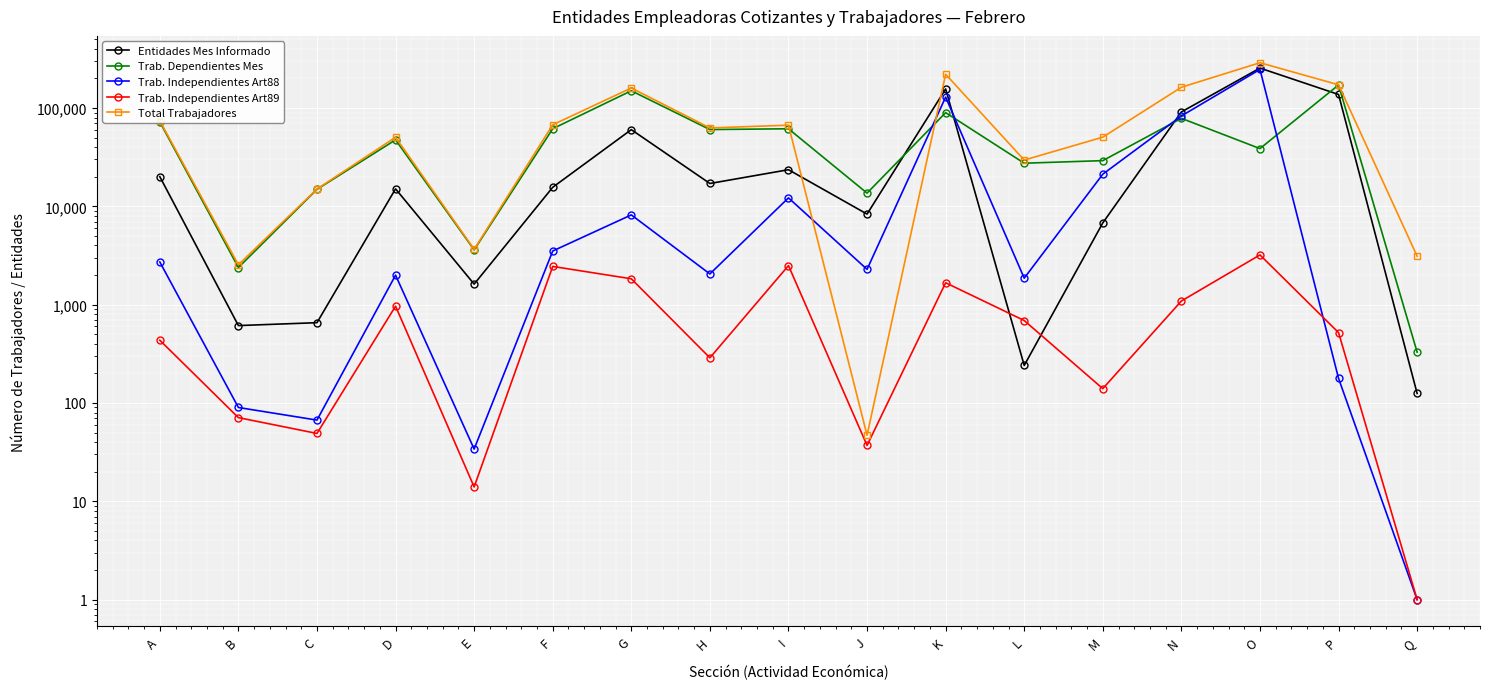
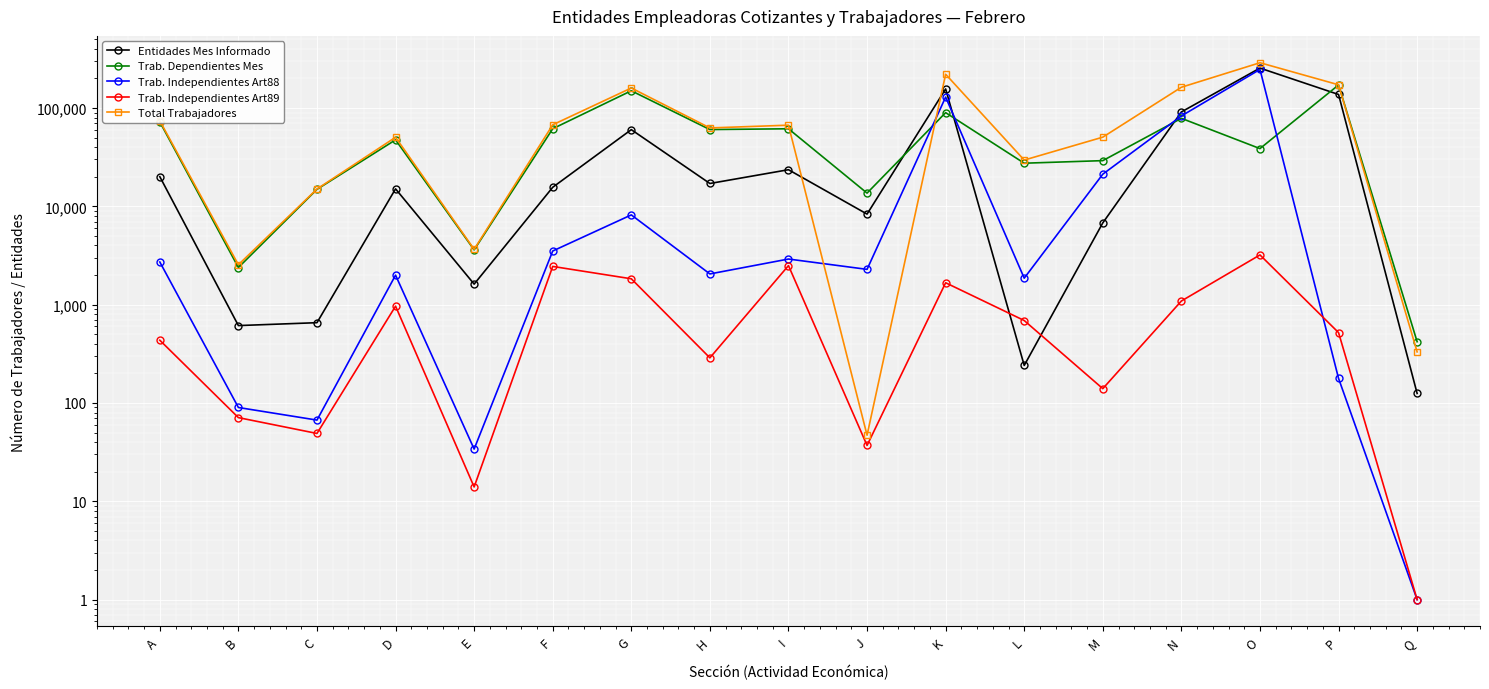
Trab. Independientes Art88, I: 12,000 -> 2,900
Trab. Dependientes Mes, Q: 330 -> 420
Total Trabajadores, Q: 3,100 -> 330
